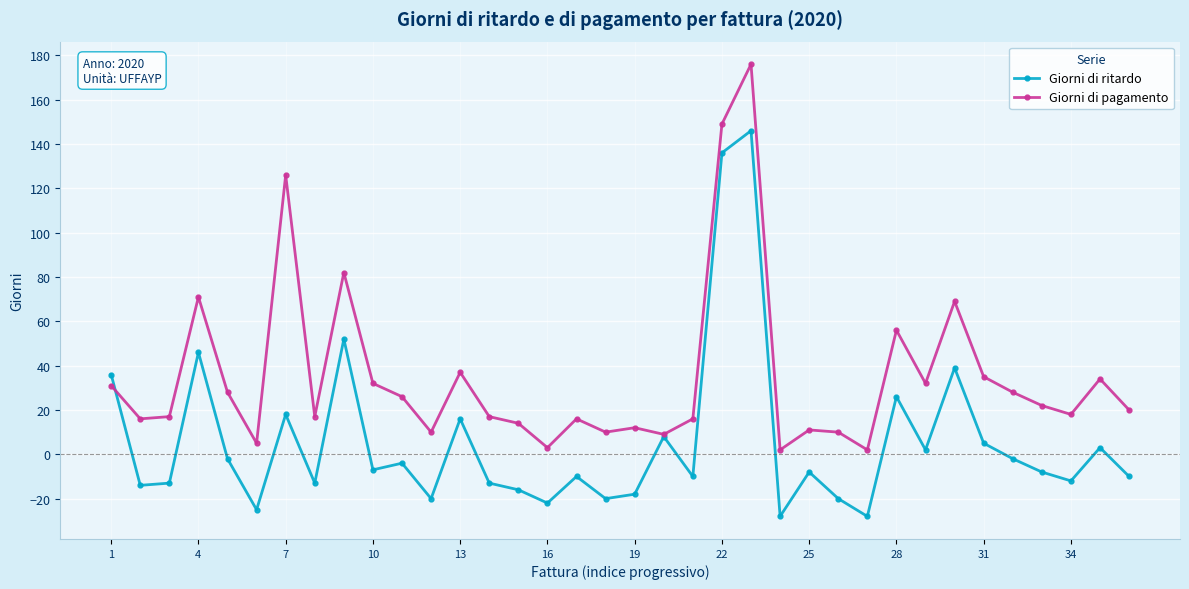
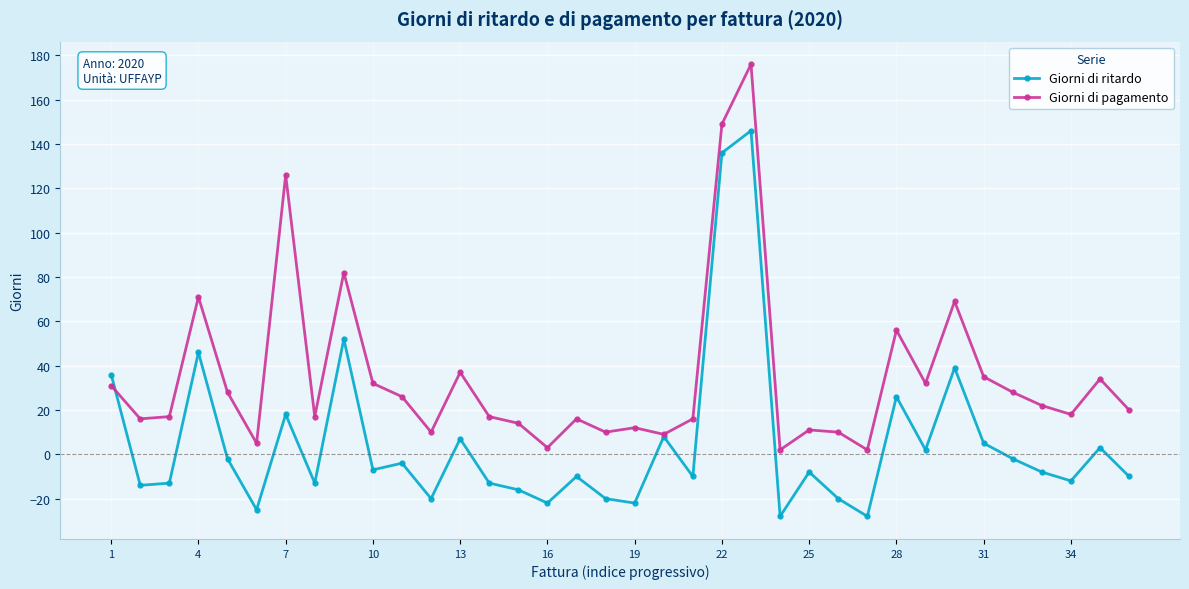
Giorni di ritardo, 13: 16 -> 7
Giorni di ritardo, 19: -18 -> -22
